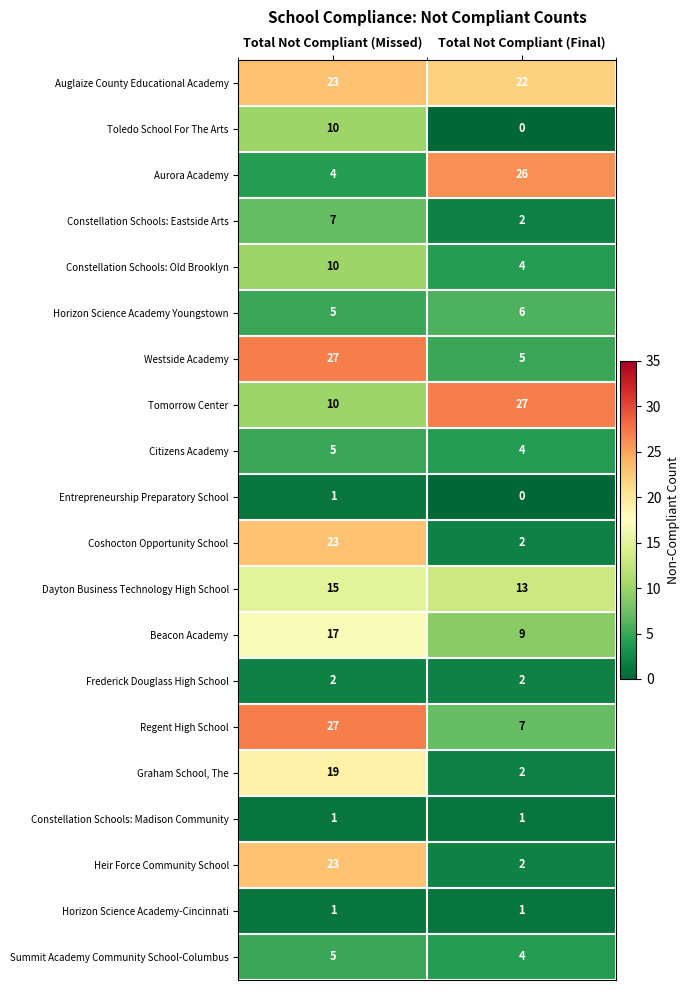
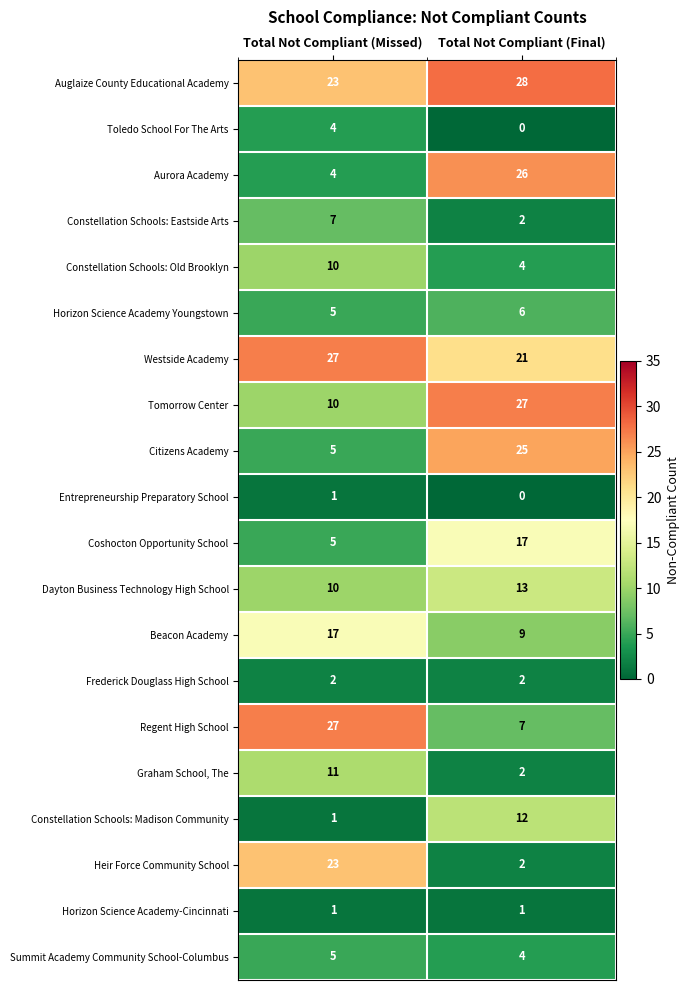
Auglaize County Educational Academy, Total Not Compliant (Final): 22 -> 28
Toledo School For The Arts, Total Not Compliant (Missed): 10 -> 4
Westside Academy, Total Not Compliant (Final): 5 -> 21
Citizens Academy, Total Not Compliant (Final): 4 -> 25
Coshocton Opportunity School, Total Not Compliant (Missed): 23 -> 5
Coshocton Opportunity School, Total Not Compliant (Final): 2 -> 17
Dayton Business Technology High School, Total Not Compliant (Missed): 15 -> 10
Graham School, The, Total Not Compliant (Missed): 19 -> 11
Constellation Schools: Madison Community, Total Not Compliant (Final): 1 -> 12
